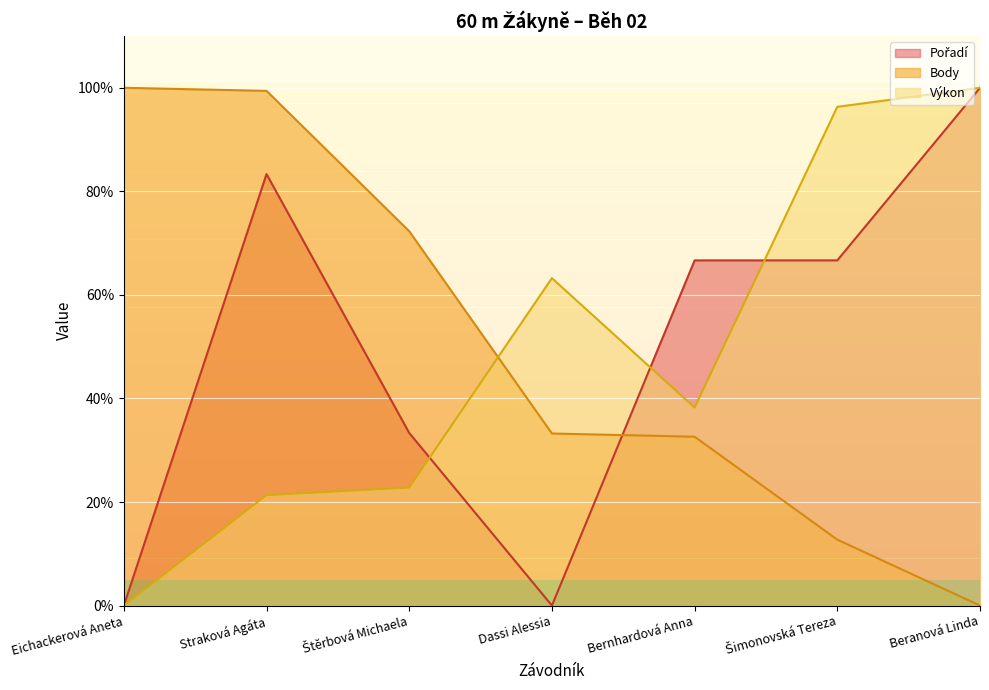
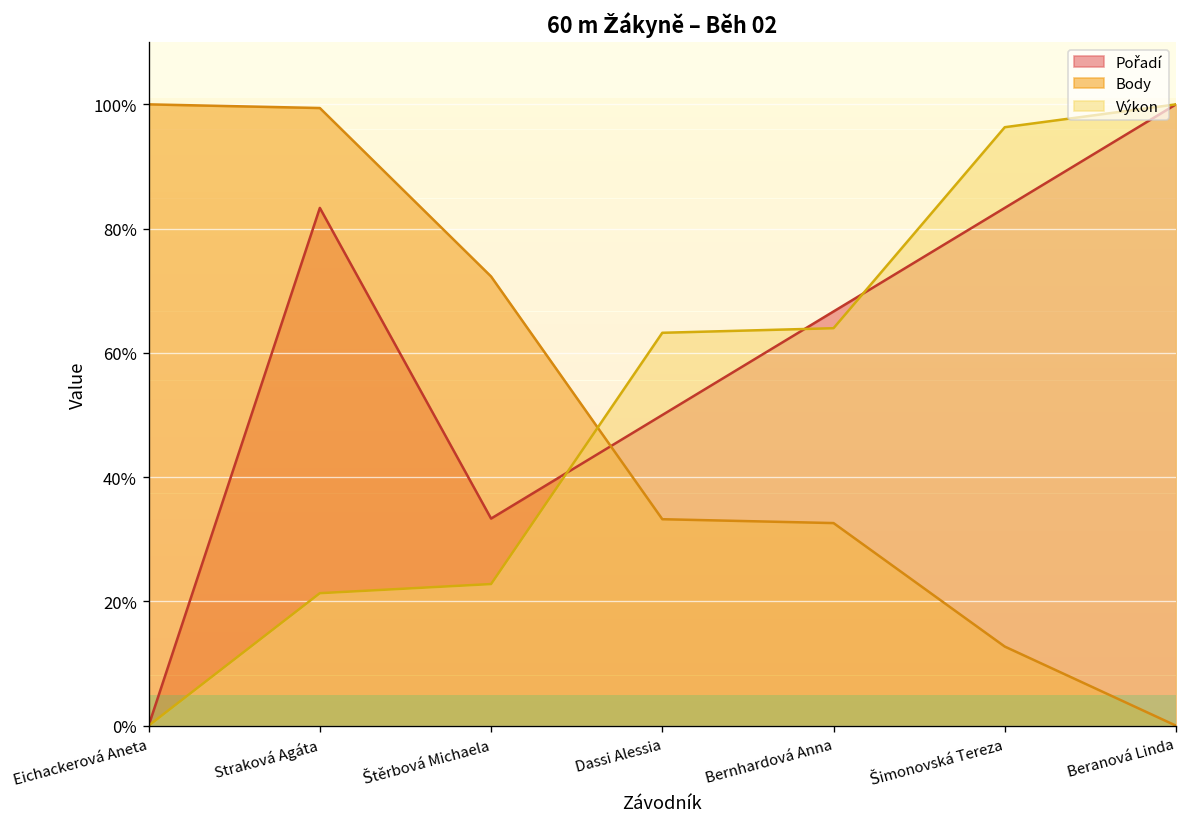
Pořadí, Dassi Alessia: 0% -> 50%
Výkon, Bernhardová Anna: 38% -> 64%
Pořadí, Šimonovská Tereza: 67% -> 83%
